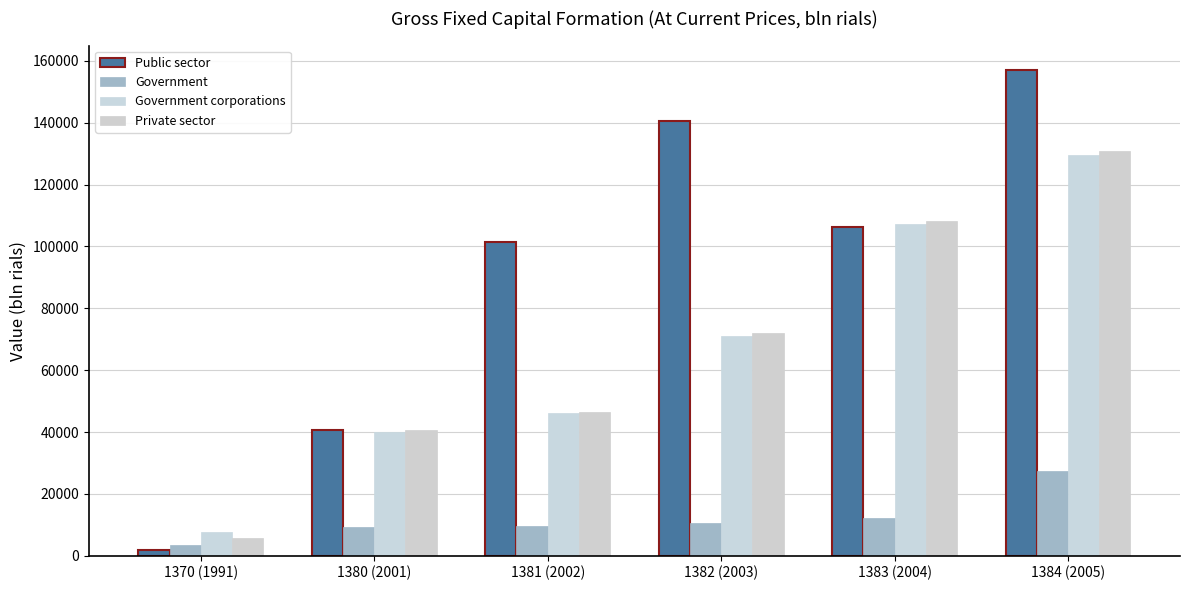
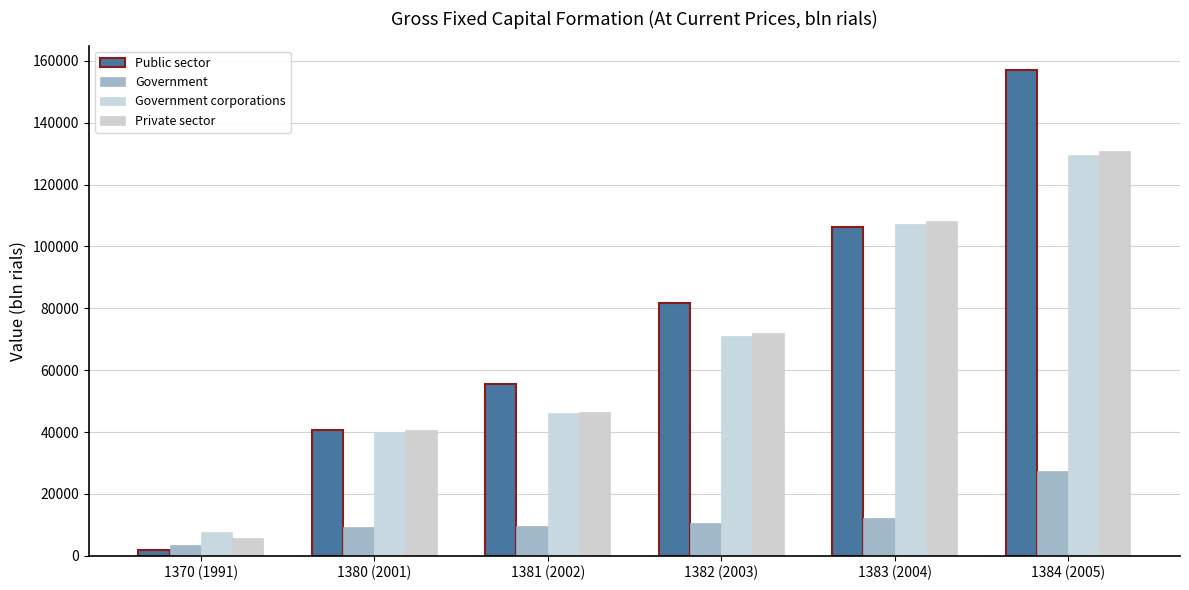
Public sector, 1381 (2002): 101000 -> 56000
Public sector, 1382 (2003): 141000 -> 82000
